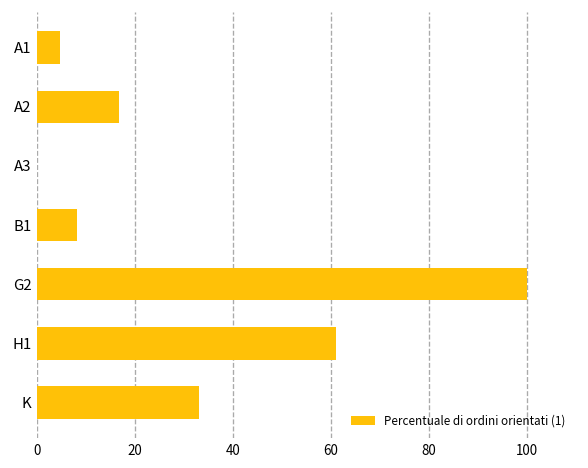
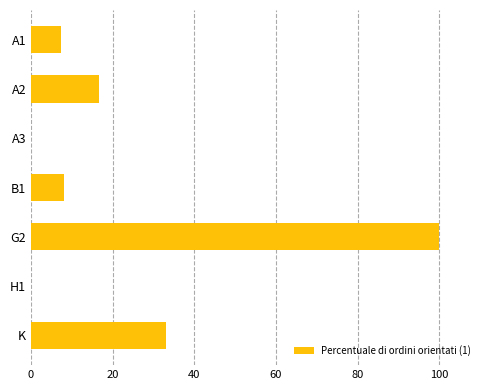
A1: 5 -> 7
H1: 61 -> 0
